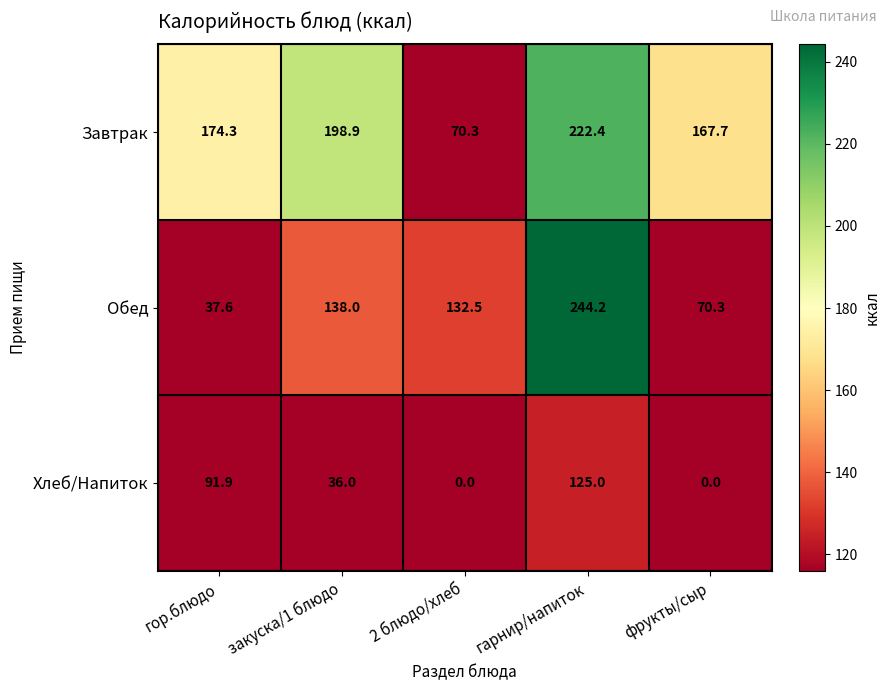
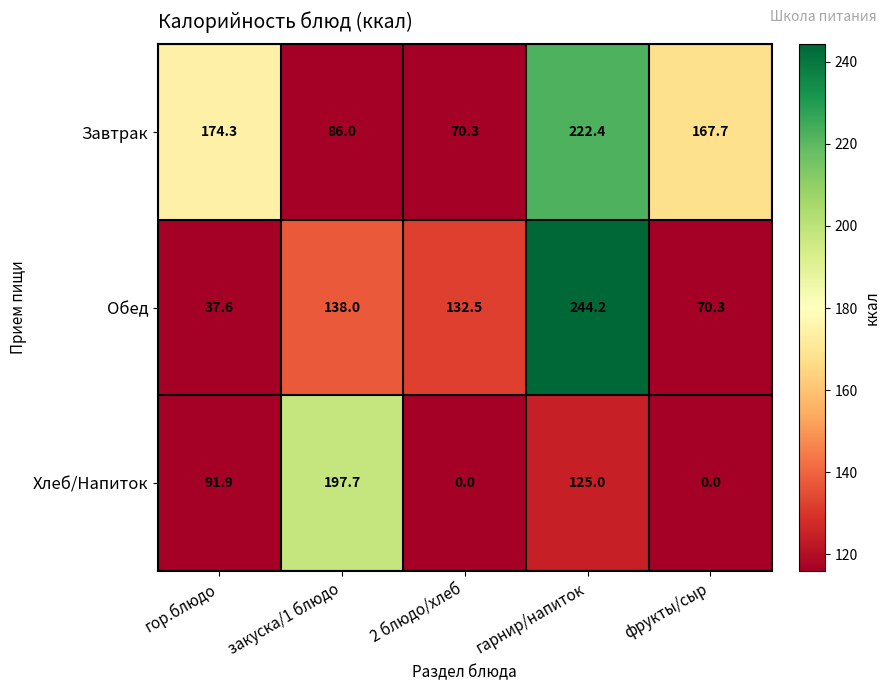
Завтрак, закуска/1 блюдо: 198.9 -> 86.0
Хлеб/Напиток, закуска/1 блюдо: 36.0 -> 197.7
